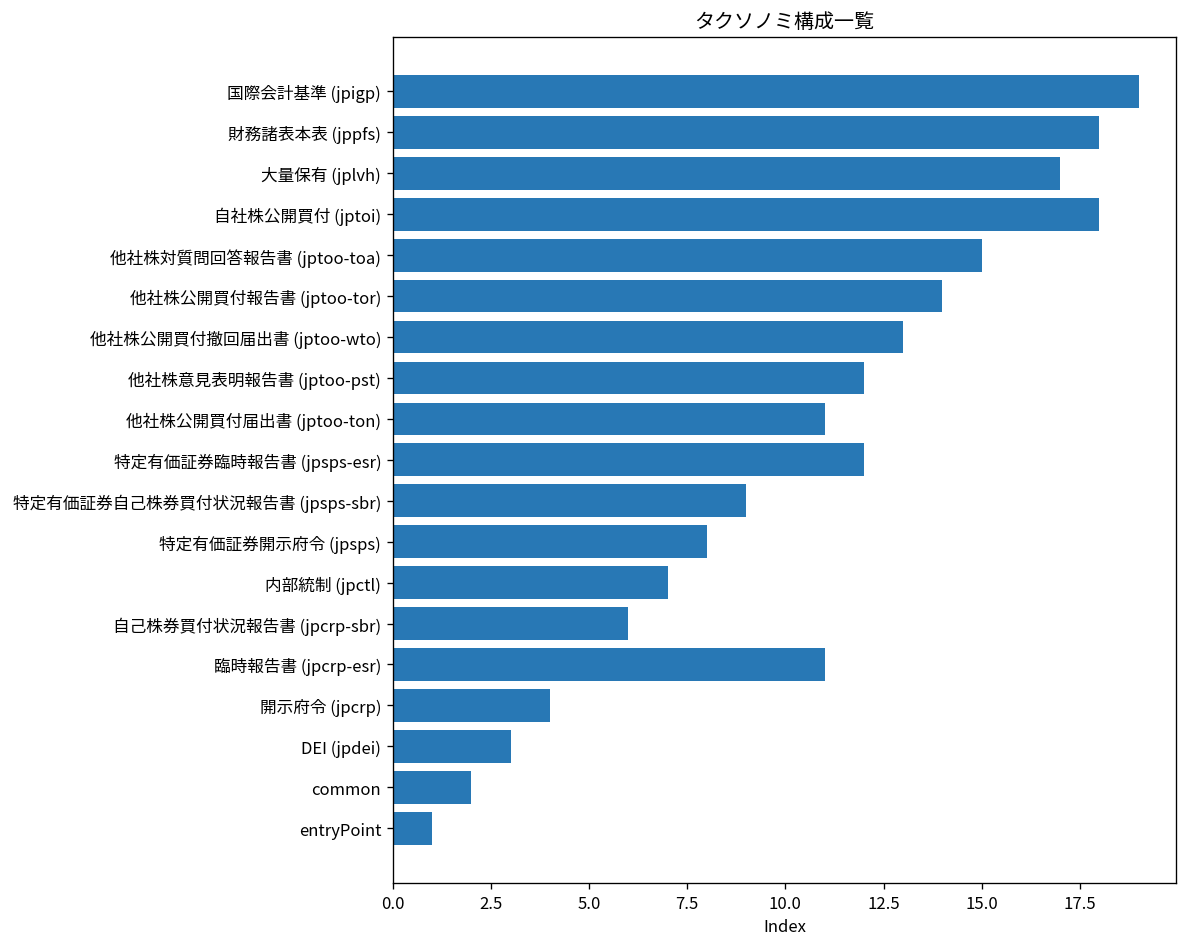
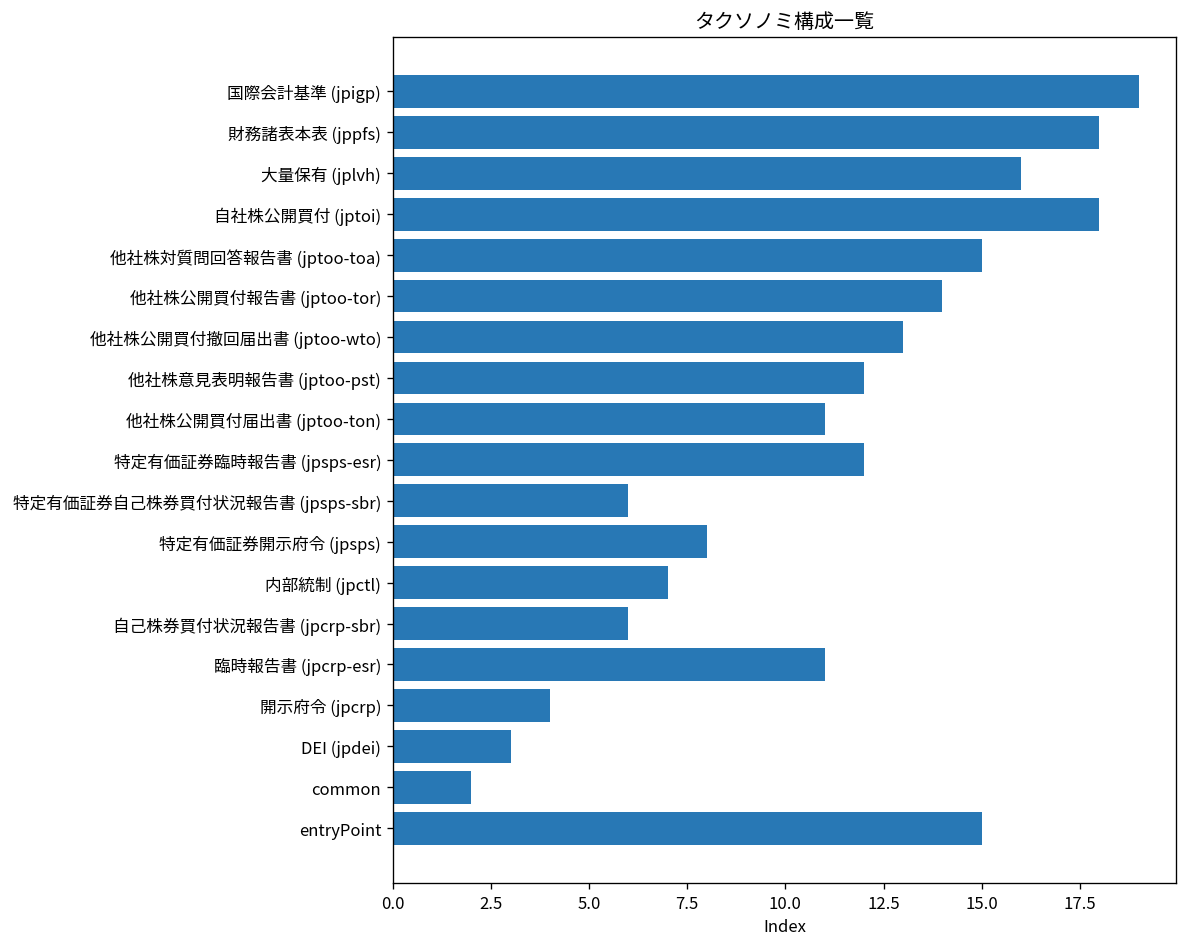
大量保有 (jplvh): 17 -> 16
特定有価証券自己株券買付状況報告書 (jpsps-sbr): 9 -> 6
entryPoint: 1 -> 15
